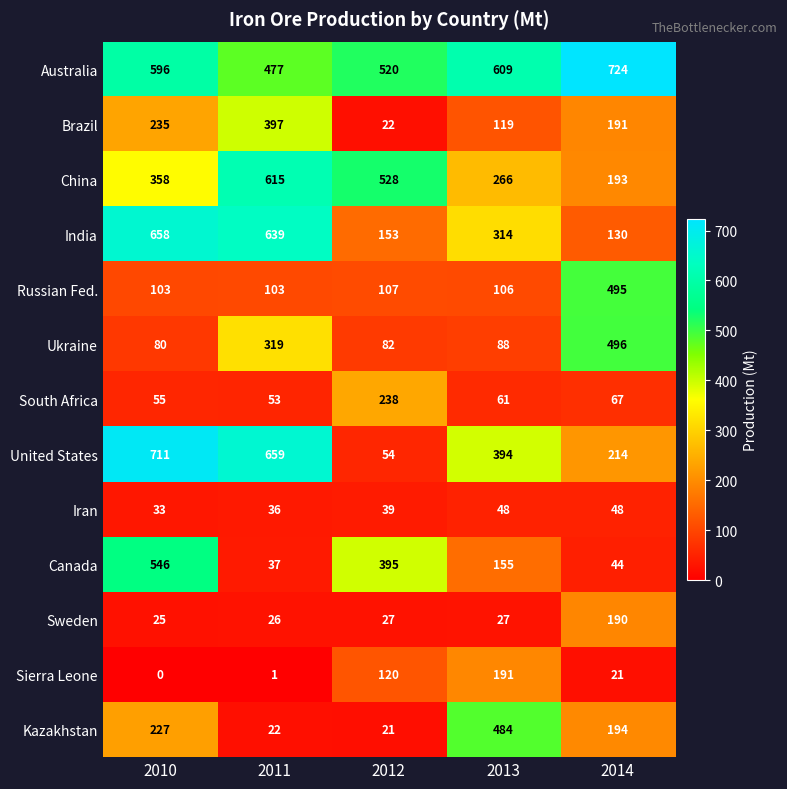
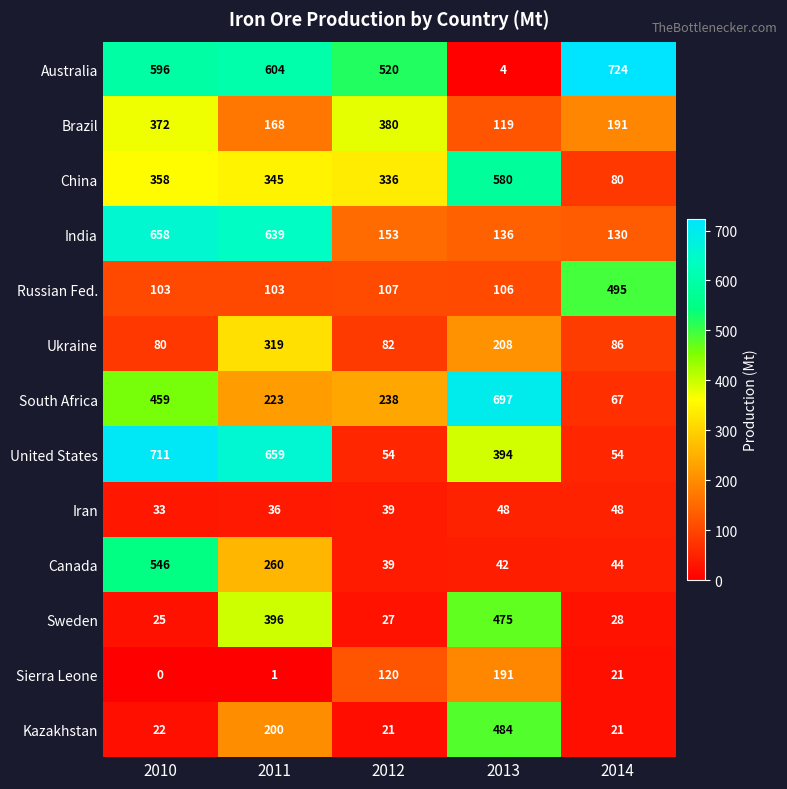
Australia, 2011: 477 -> 604
Australia, 2013: 609 -> 4
Brazil, 2010: 235 -> 372
Brazil, 2011: 397 -> 168
Brazil, 2012: 22 -> 380
China, 2011: 615 -> 345
China, 2012: 528 -> 336
China, 2013: 266 -> 580
China, 2014: 193 -> 80
India, 2013: 314 -> 136
Ukraine, 2013: 88 -> 208
Ukraine, 2014: 496 -> 86
South Africa, 2010: 55 -> 459
South Africa, 2011: 53 -> 223
South Africa, 2013: 61 -> 697
United States, 2014: 214 -> 54
Canada, 2011: 37 -> 260
Canada, 2012: 395 -> 39
Canada, 2013: 155 -> 42
Sweden, 2011: 26 -> 396
Sweden, 2013: 27 -> 475
Sweden, 2014: 190 -> 28
Kazakhstan, 2010: 227 -> 22
Kazakhstan, 2011: 22 -> 200
Kazakhstan, 2014: 194 -> 21
